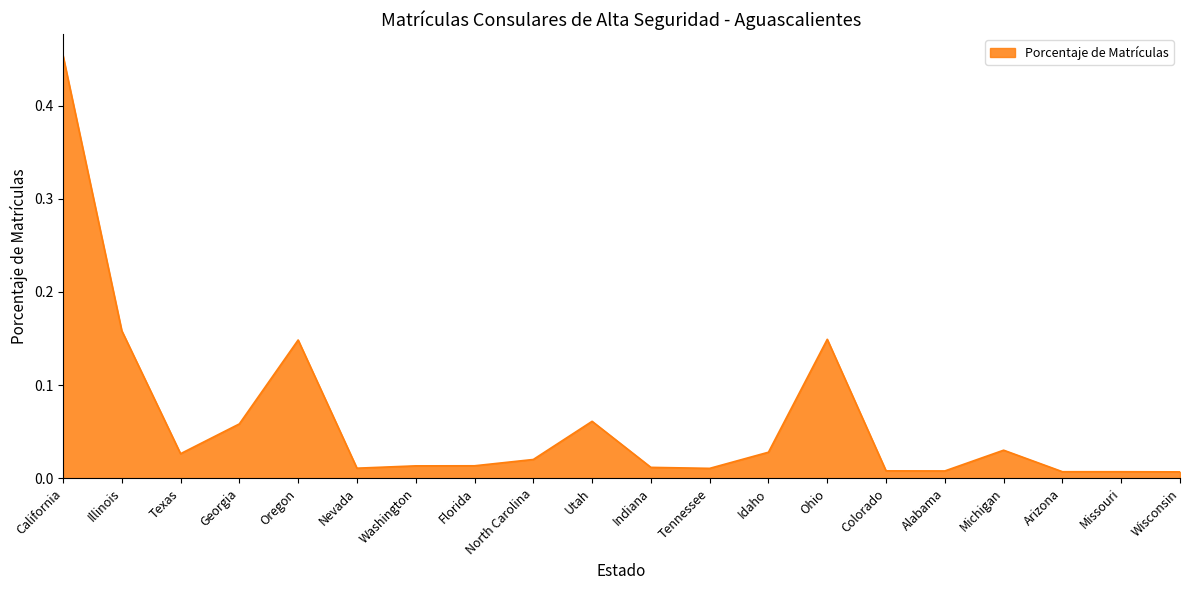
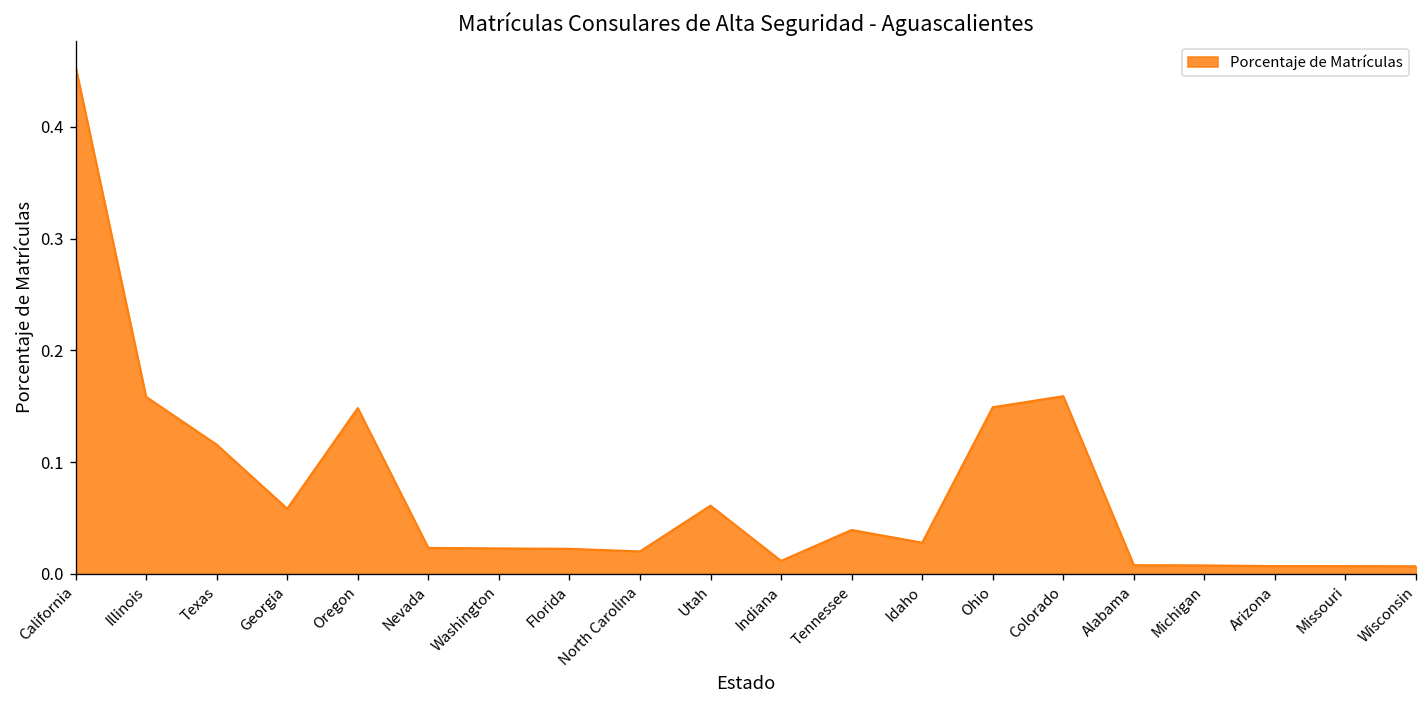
Texas: 0.03 -> 0.12
Nevada: 0.01 -> 0.02
Washington: 0.01 -> 0.02
Florida: 0.01 -> 0.02
Tennessee: 0.01 -> 0.04
Colorado: 0.01 -> 0.16
Michigan: 0.03 -> 0.01
